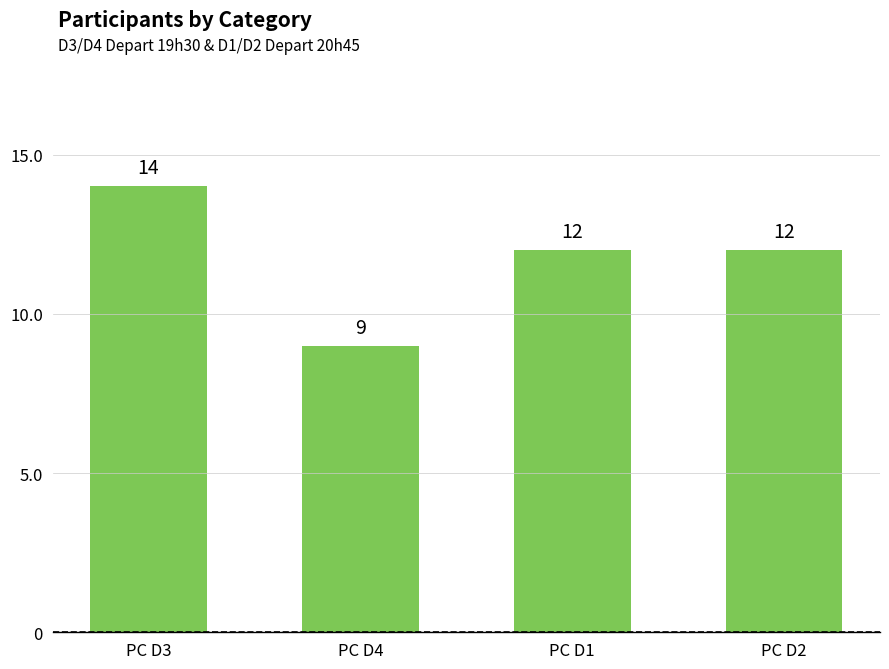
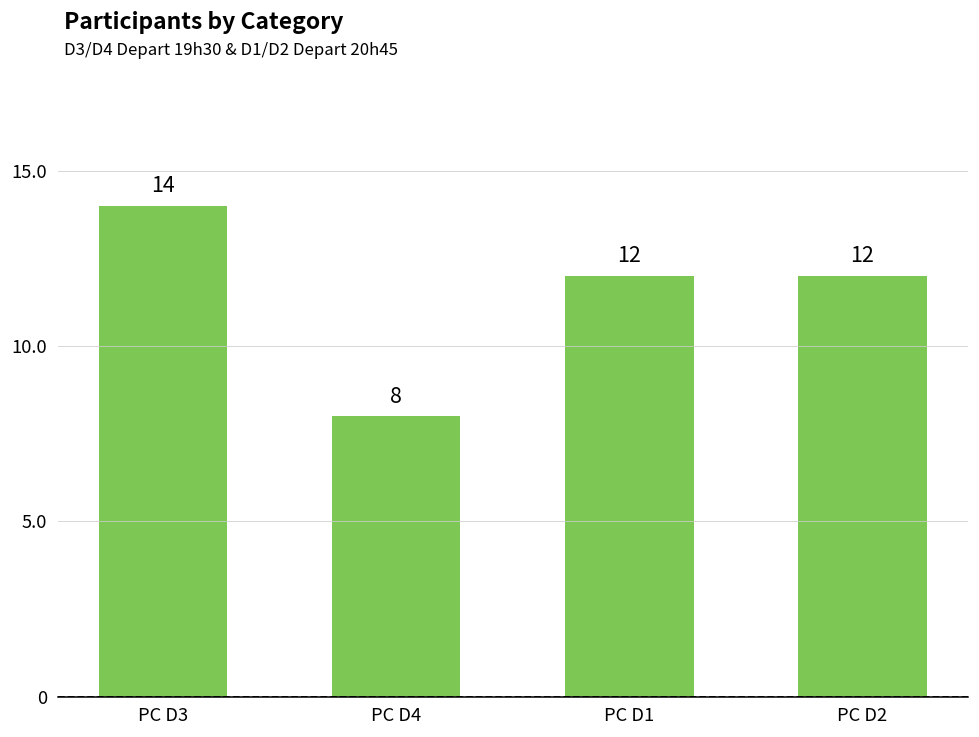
PC D4: 9 -> 8
